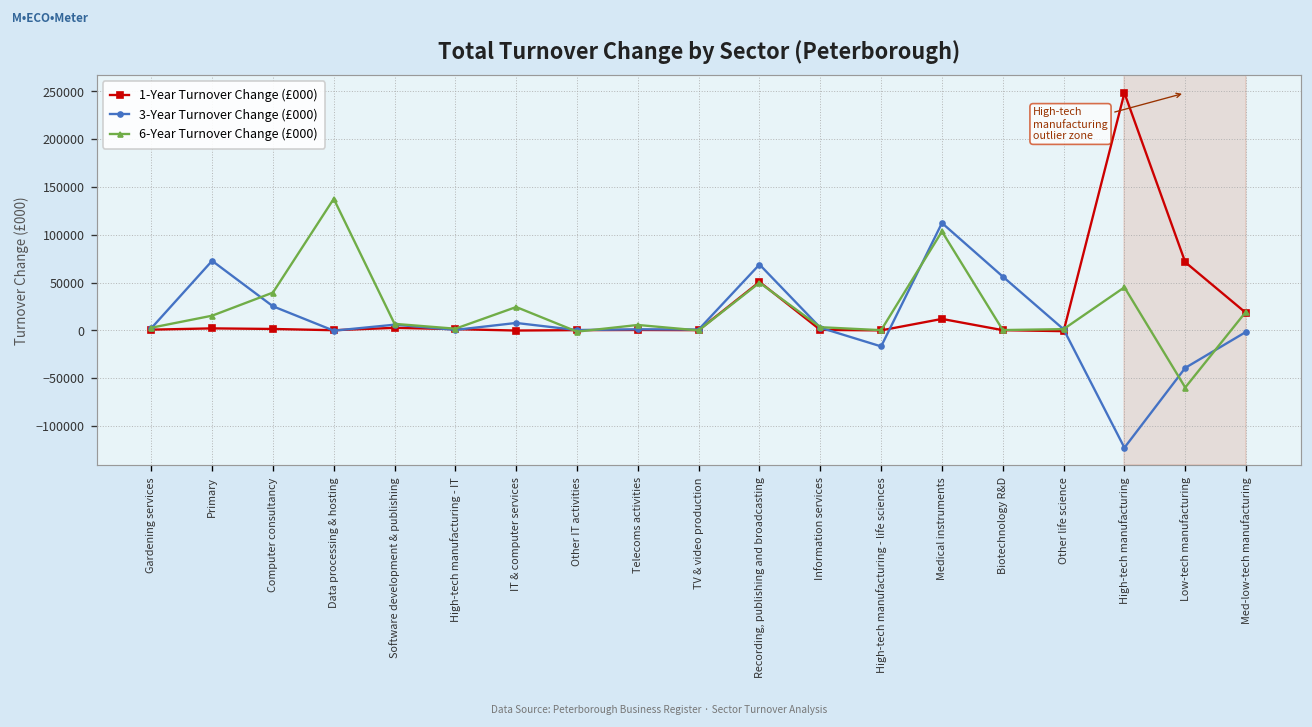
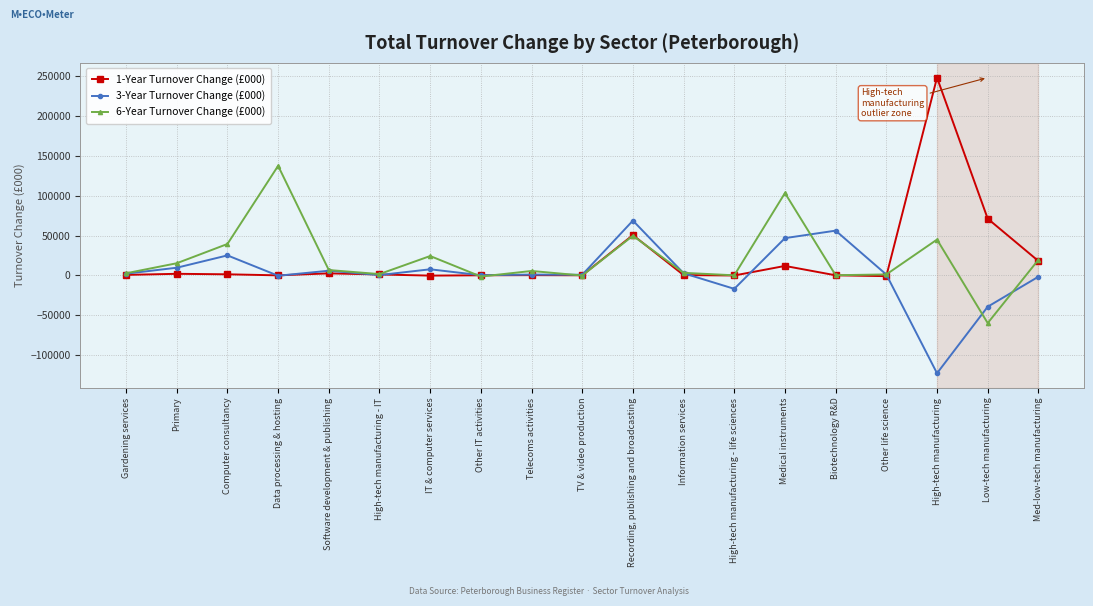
3-Year Turnover Change (£000), Primary: 70000 -> 10000
3-Year Turnover Change (£000), Medical instruments: 110000 -> 50000
